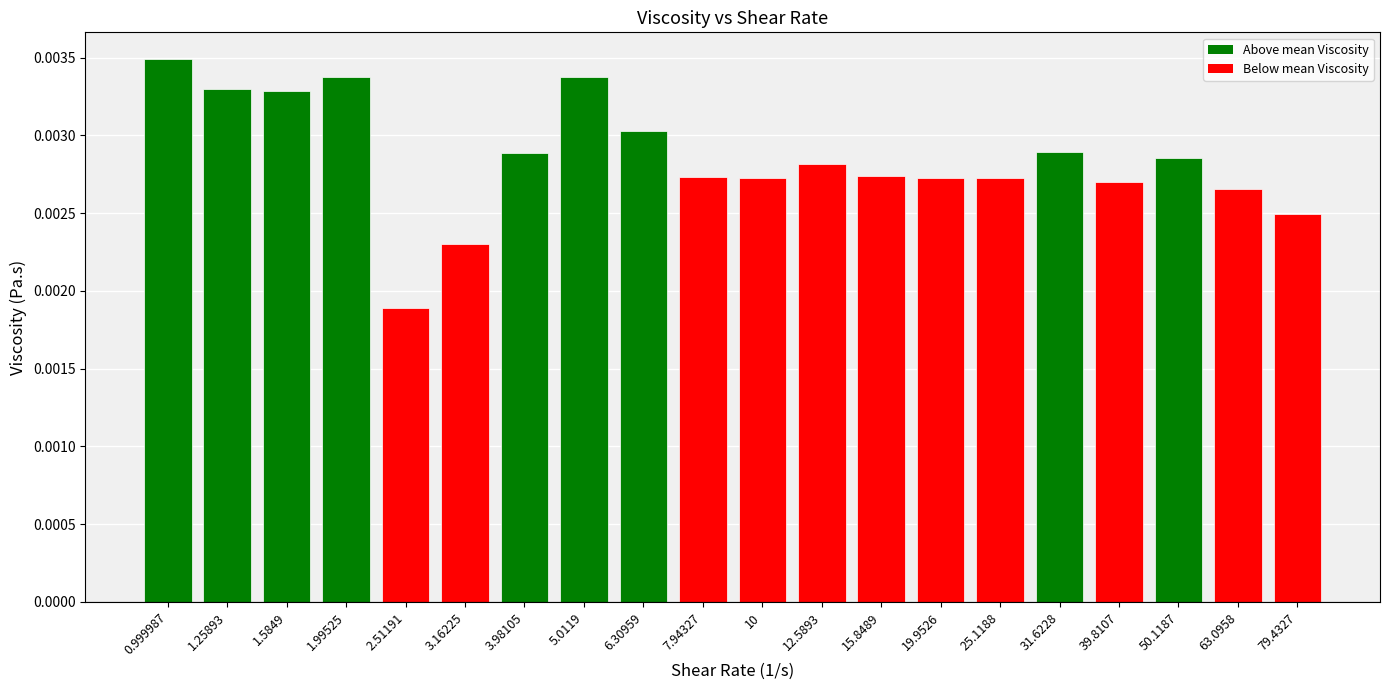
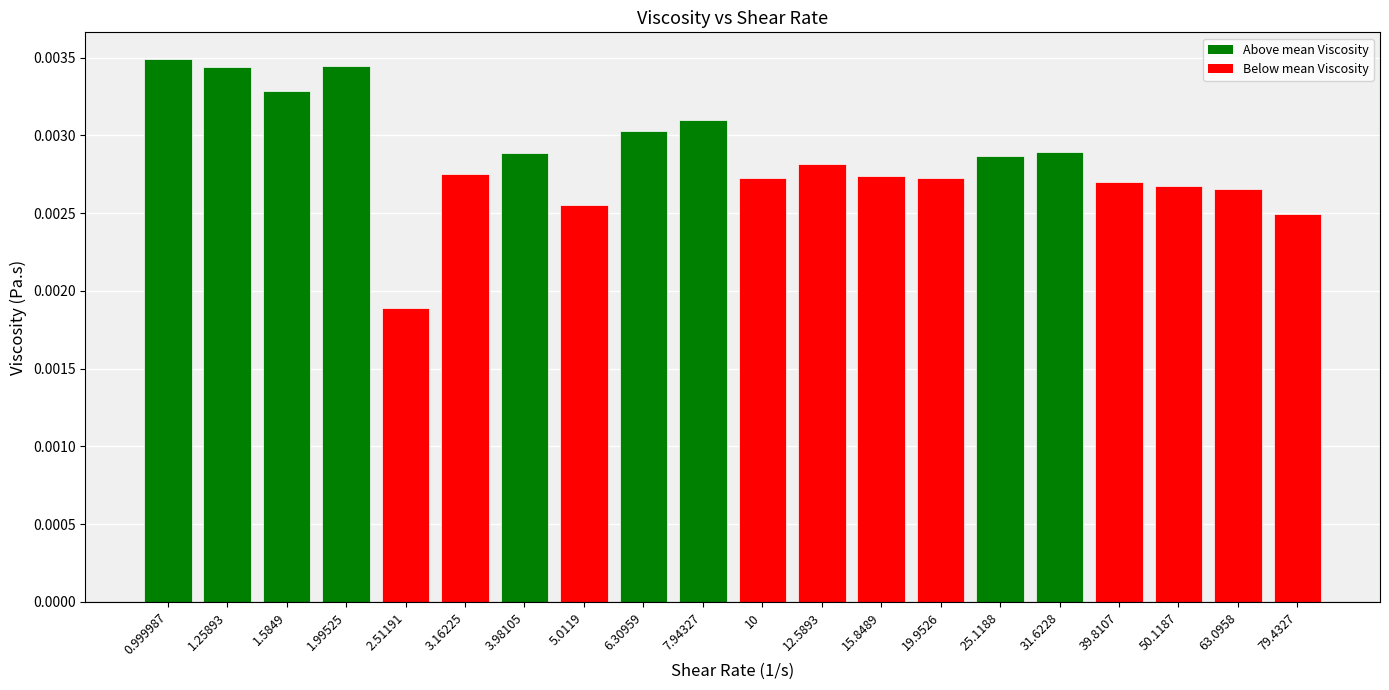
1.25893: 0.00330 -> 0.00344
1.99525: 0.00338 -> 0.00345
3.16225: 0.00230 -> 0.00275
5.0119: 0.00337 -> 0.00256
7.94327: 0.00273 -> 0.00310
25.1188: 0.00272 -> 0.00287
50.1187: 0.00286 -> 0.00268
